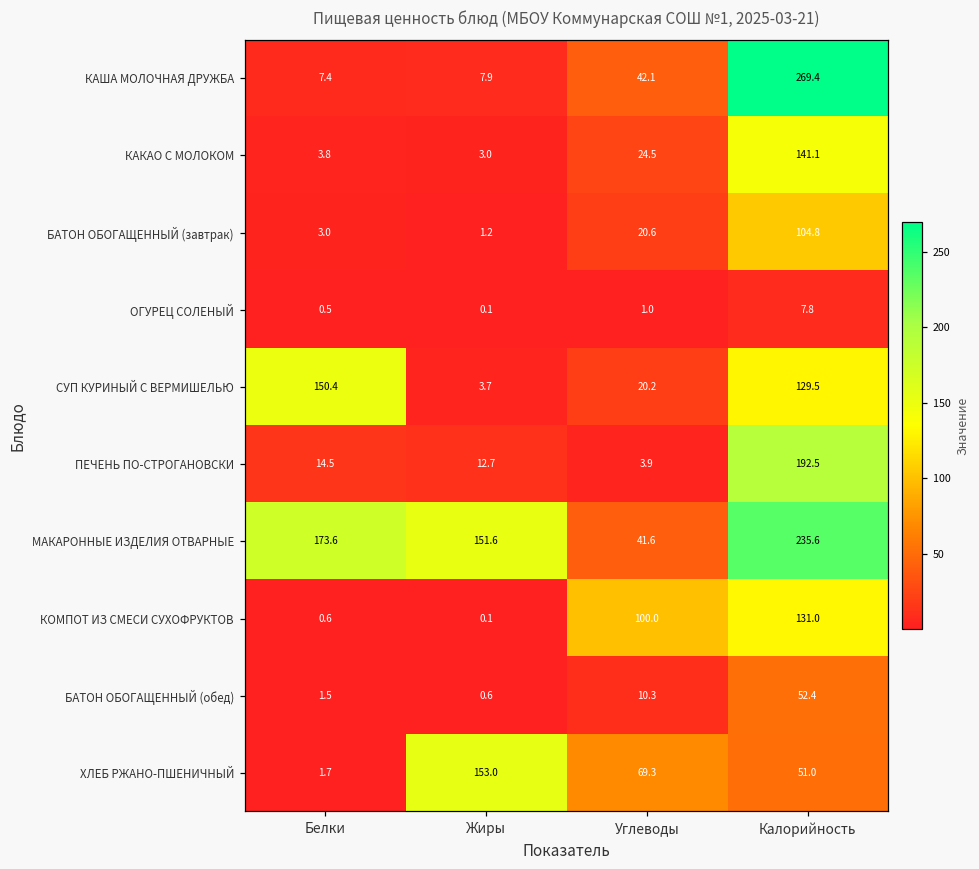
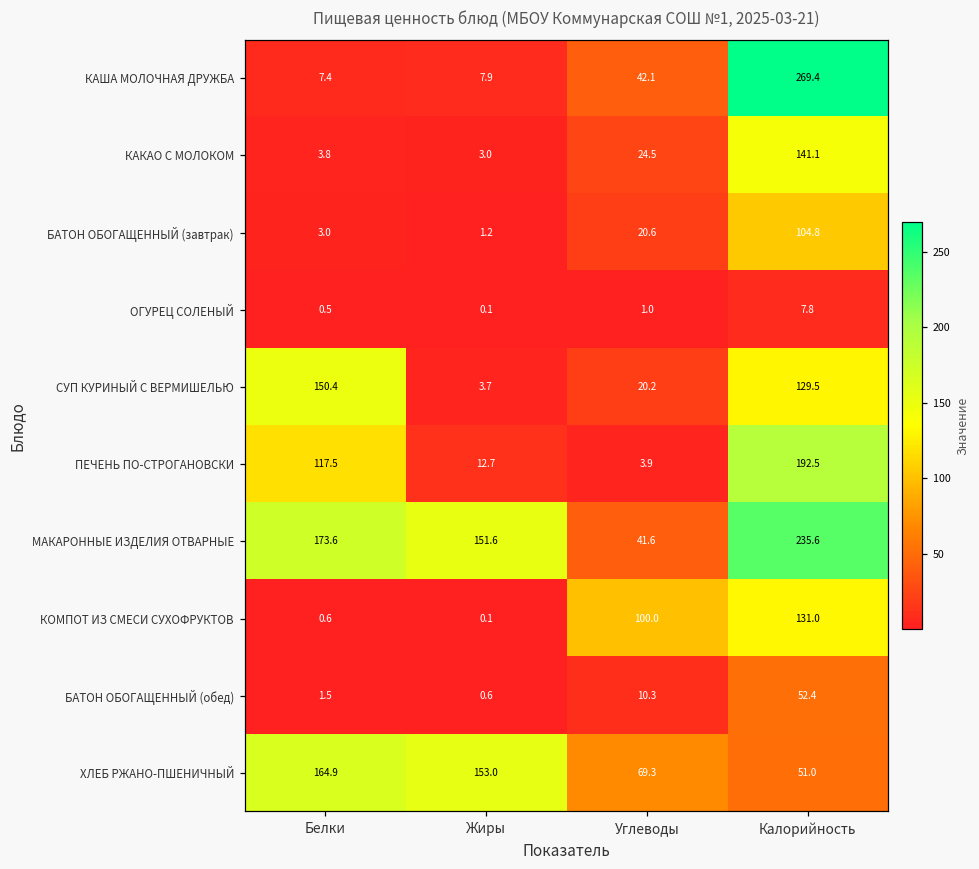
ПЕЧЕНЬ ПО-СТРОГАНОВСКИ, Белки: 14.5 -> 117.5
ХЛЕБ РЖАНО-ПШЕНИЧНЫЙ, Белки: 1.7 -> 164.9
